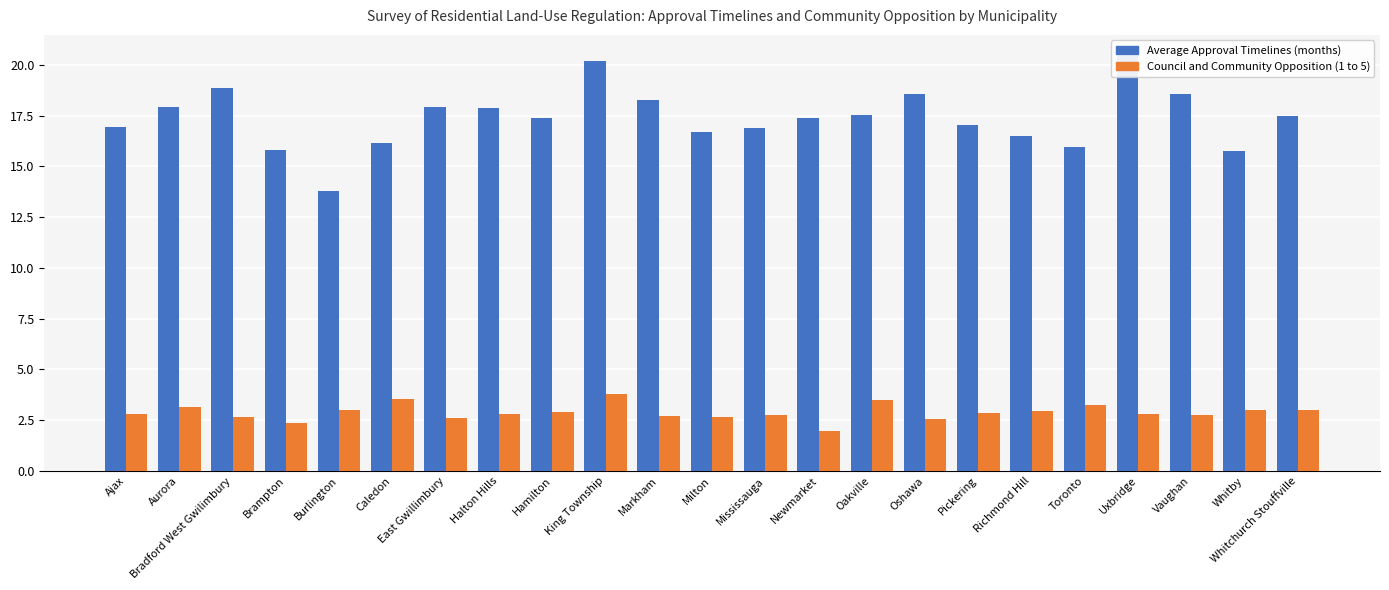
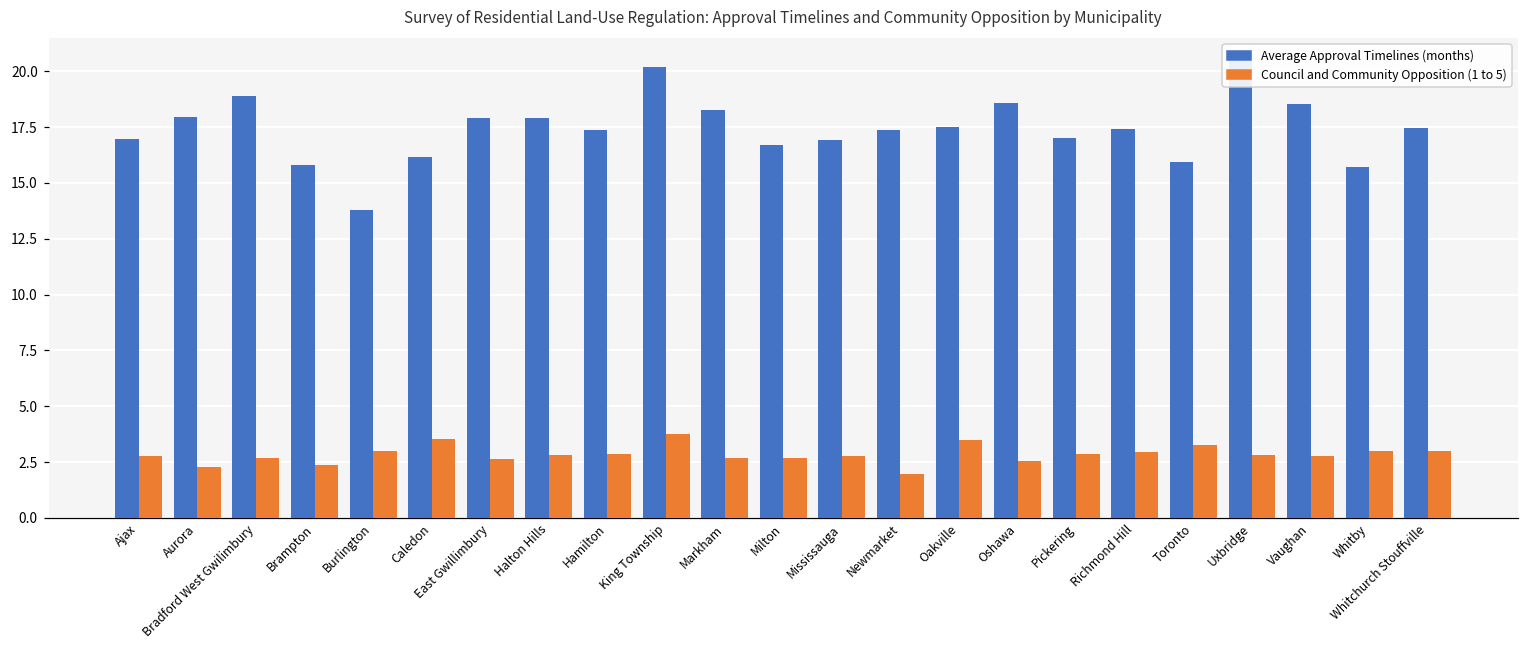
Council and Community Opposition (1 to 5), Aurora: 3.1 -> 2.3
Average Approval Timelines (months), Richmond Hill: 16.5 -> 17.4
